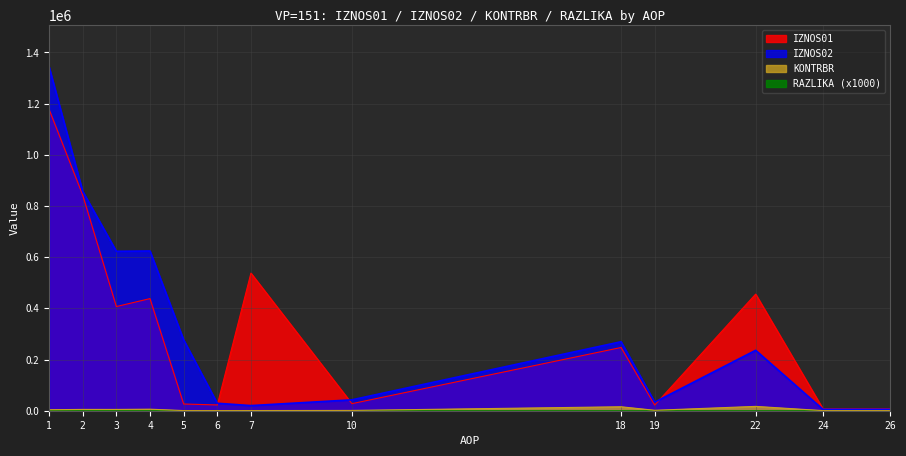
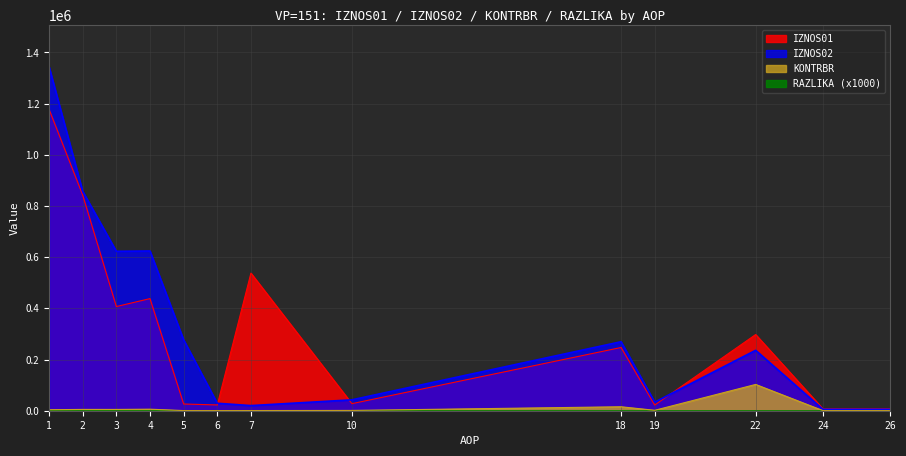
IZNOS01, 22: 460000 -> 300000
KONTRBR, 22: 20000 -> 100000
